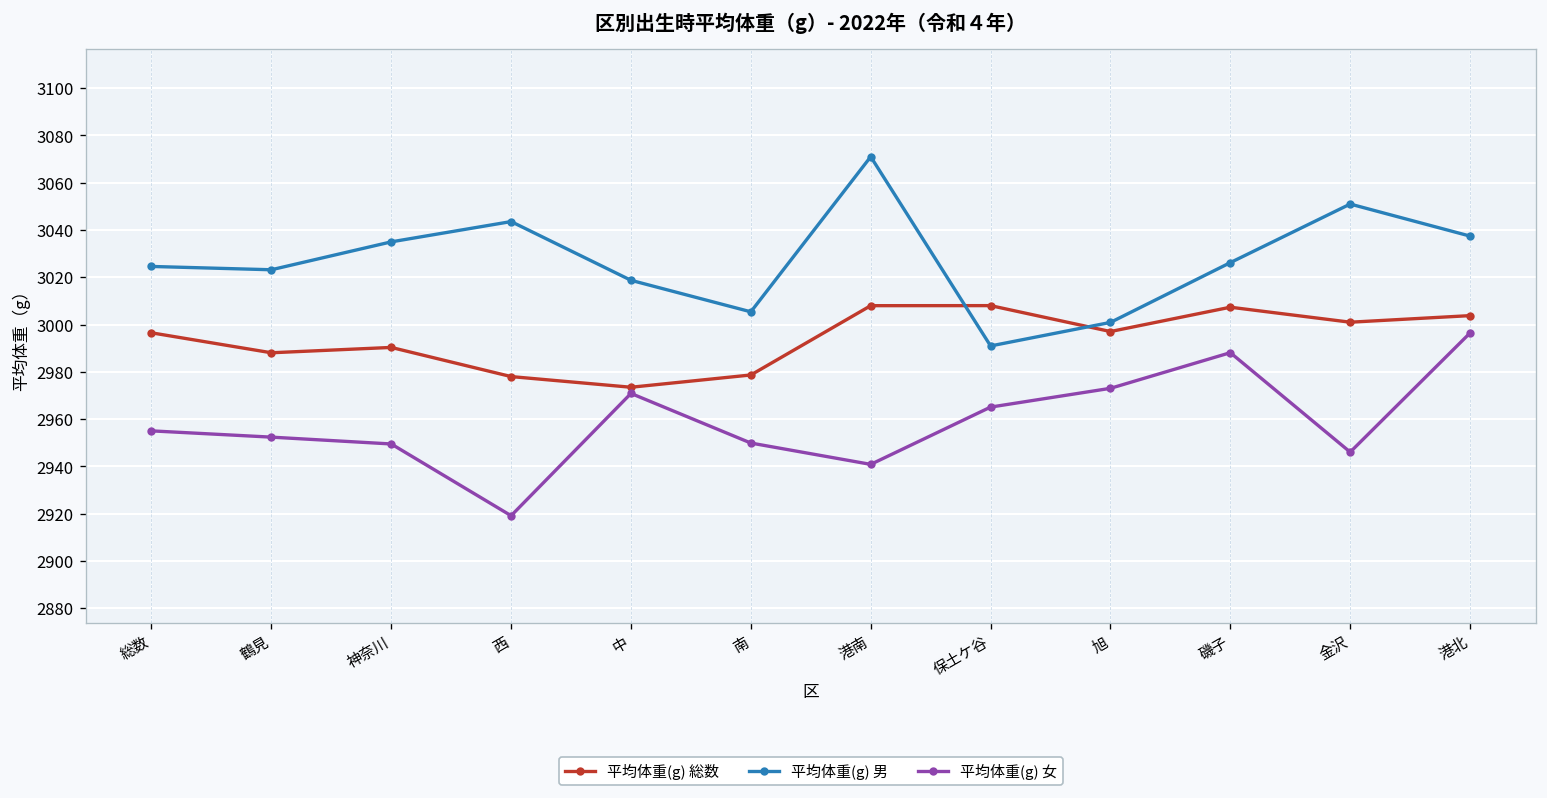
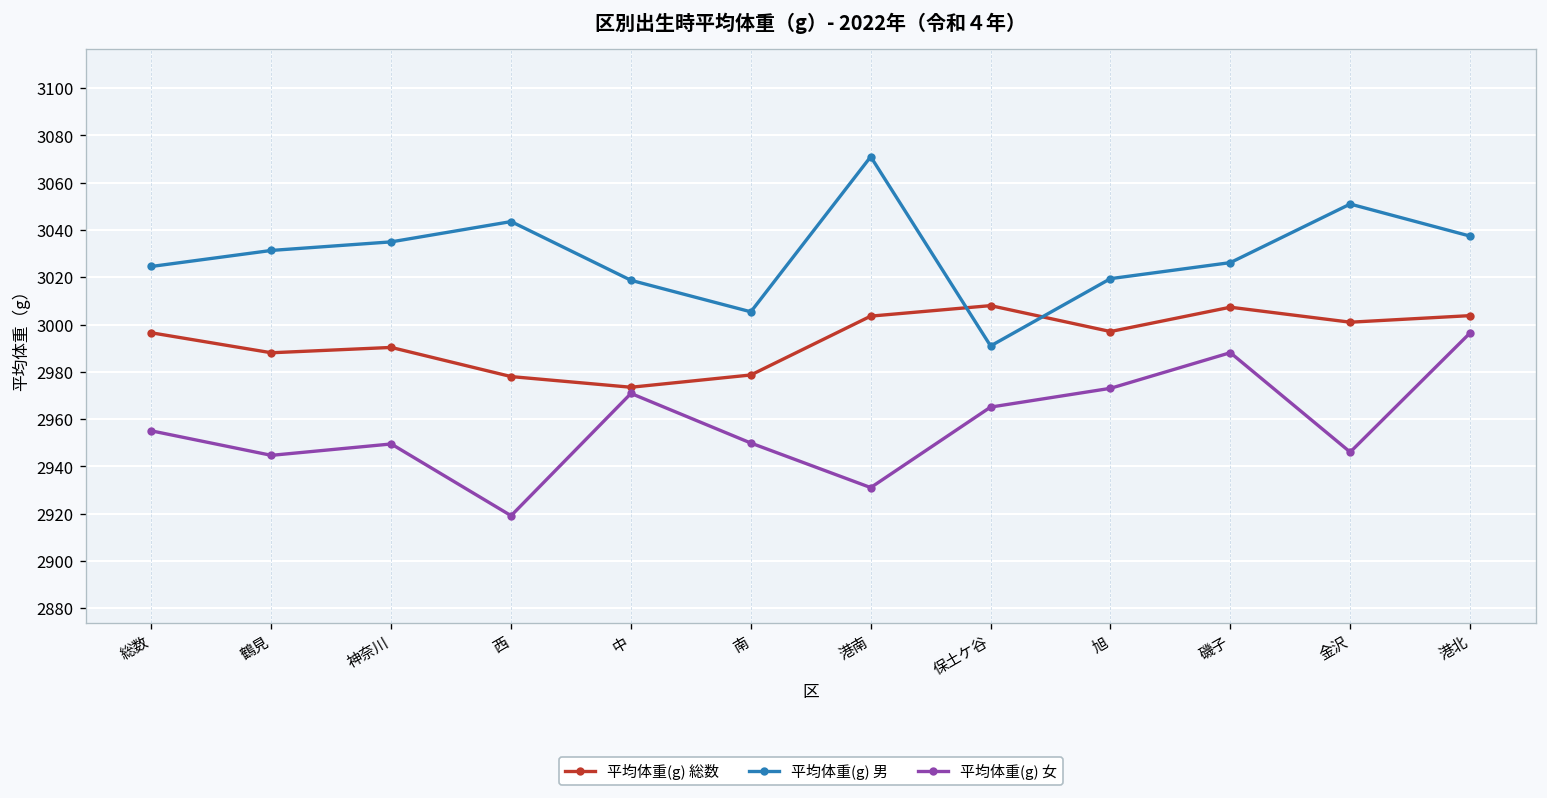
平均体重(g) 男, 鶴見: 3023 -> 3031
平均体重(g) 女, 鶴見: 2952 -> 2945
平均体重(g) 総数, 港南: 3008 -> 3004
平均体重(g) 女, 港南: 2941 -> 2931
平均体重(g) 男, 旭: 3001 -> 3019
